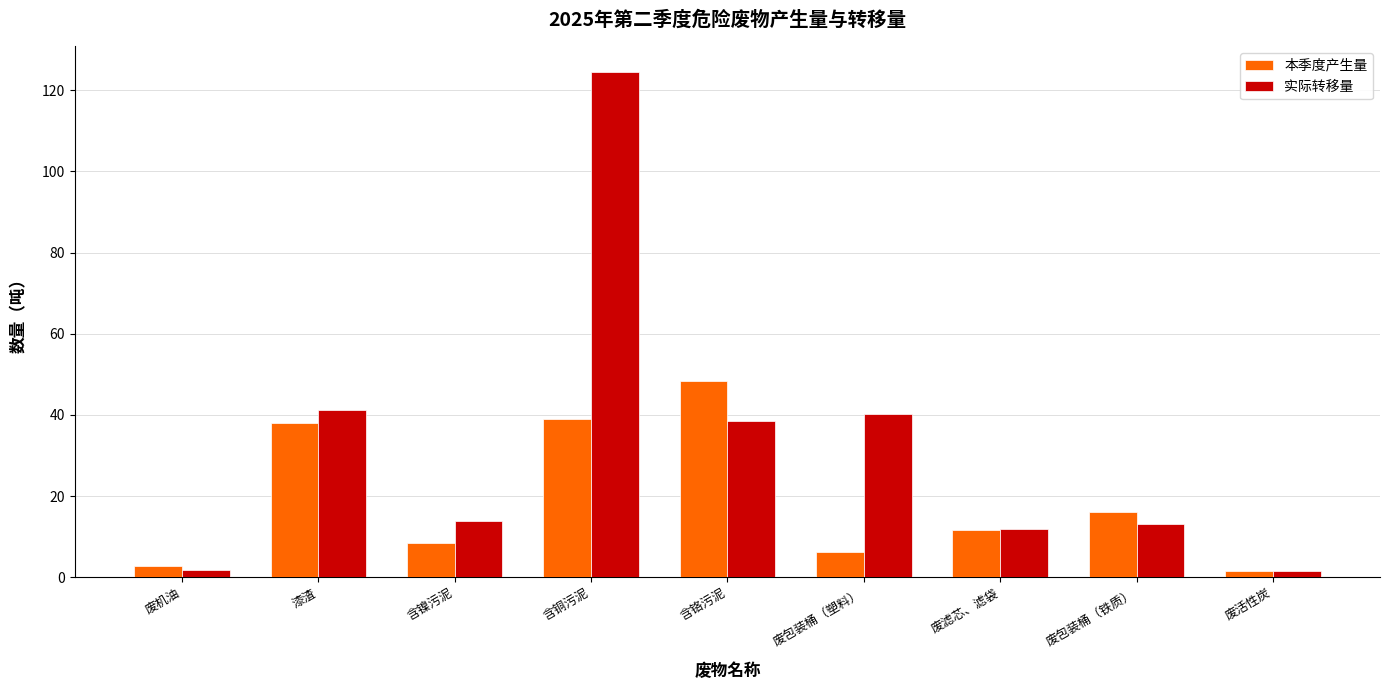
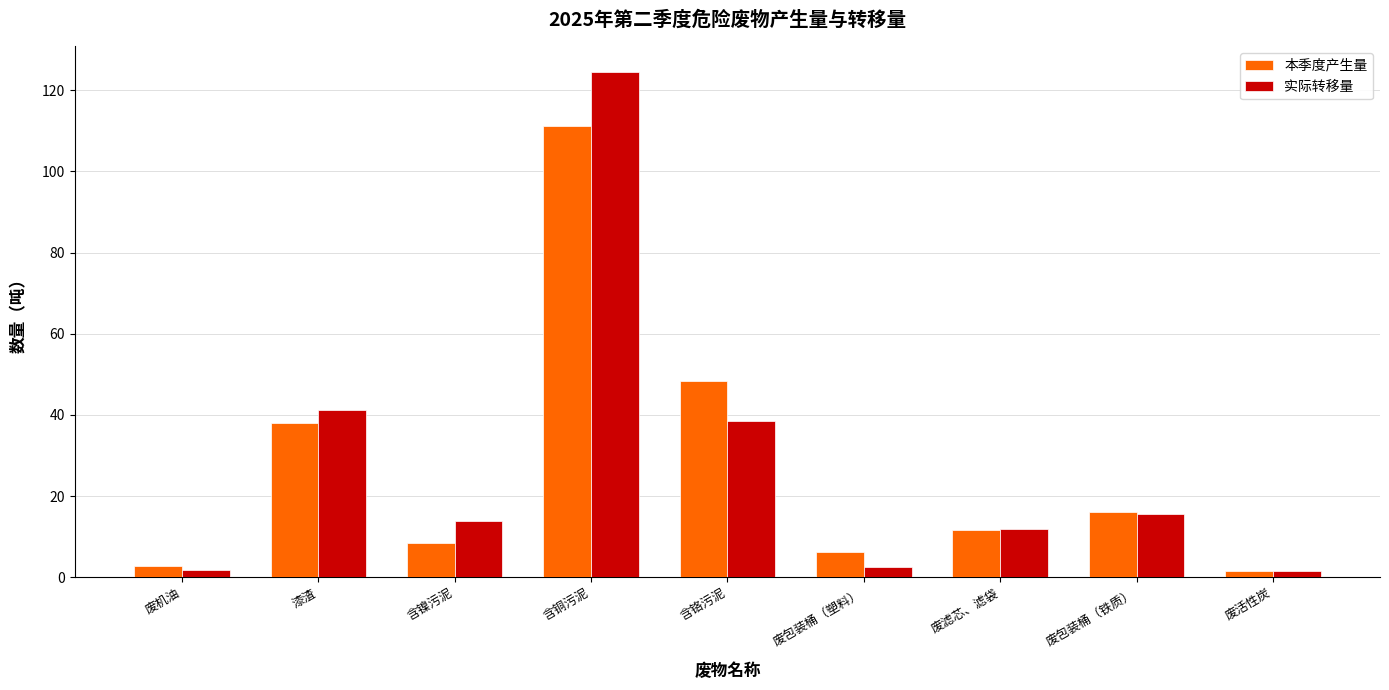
本季度产生量, 含铜污泥: 39 -> 111
实际转移量, 废包装桶（塑料）: 40 -> 2
实际转移量, 废包装桶（铁质）: 13 -> 15
